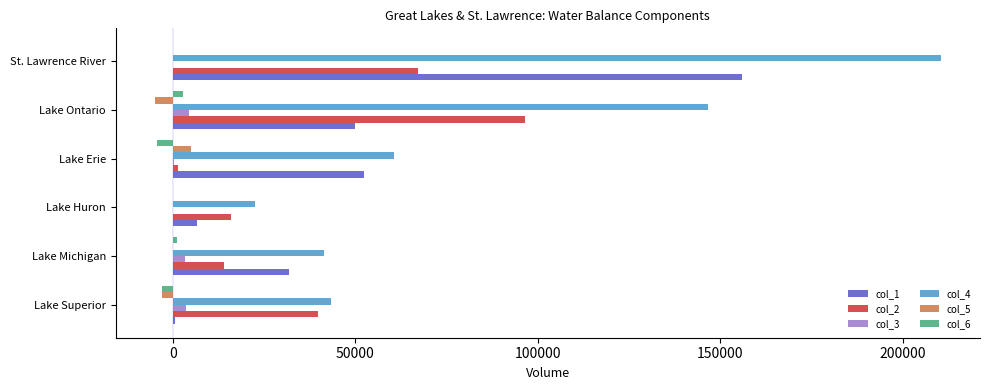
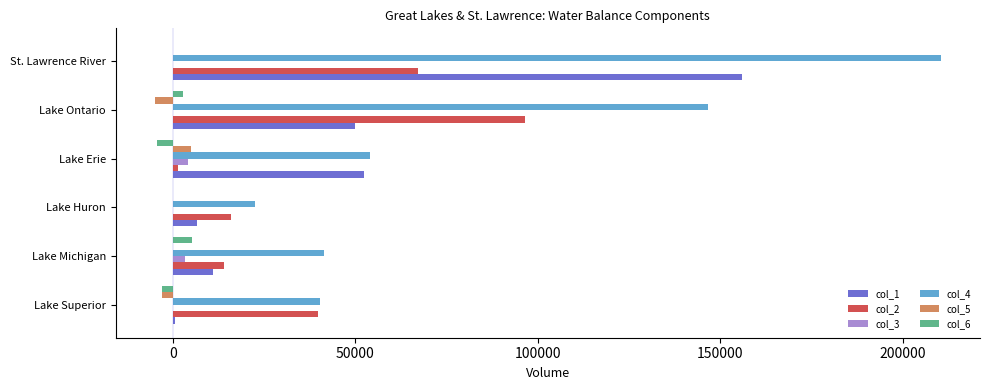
col_3, Lake Ontario: 5000 -> 0
col_4, Lake Erie: 61000 -> 54000
col_3, Lake Erie: 0 -> 4000
col_6, Lake Michigan: 1000 -> 5000
col_1, Lake Michigan: 32000 -> 11000
col_4, Lake Superior: 43000 -> 40000
col_3, Lake Superior: 4000 -> 0
